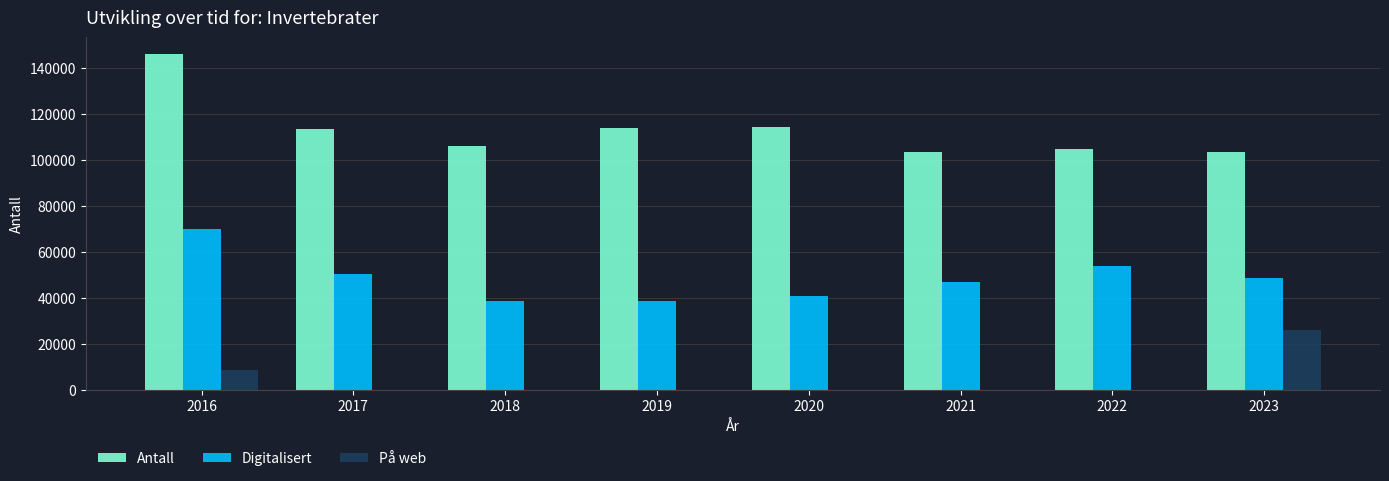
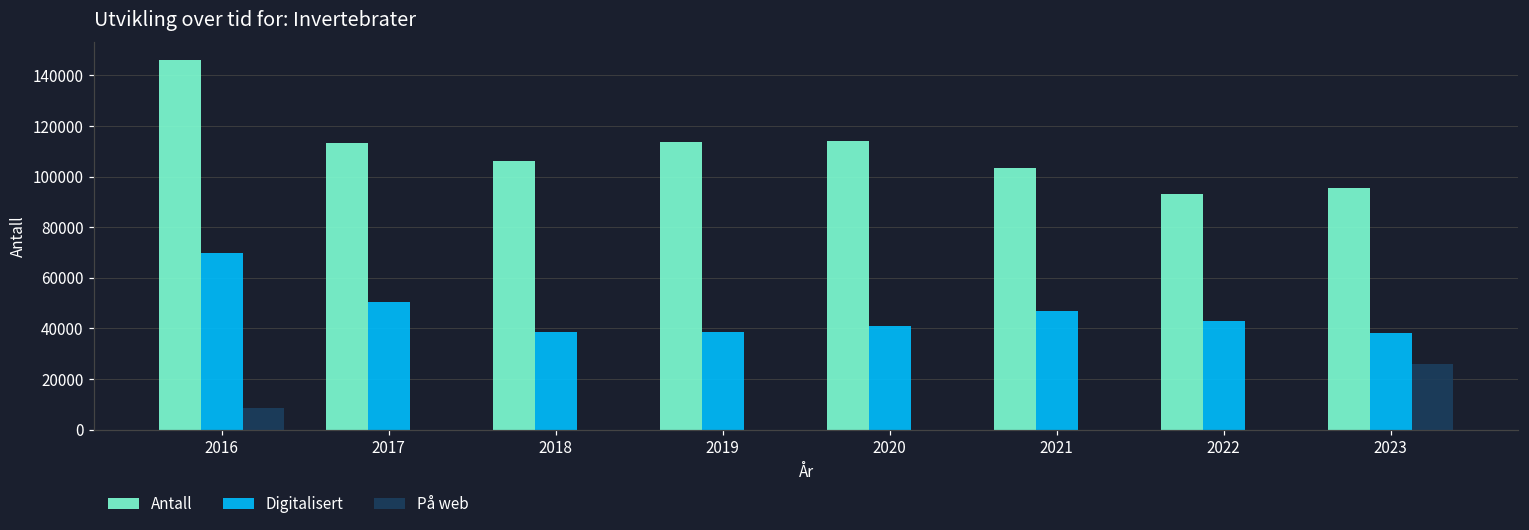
Antall, 2022: 105000 -> 93000
Digitalisert, 2022: 54000 -> 43000
Antall, 2023: 103000 -> 96000
Digitalisert, 2023: 49000 -> 38000
